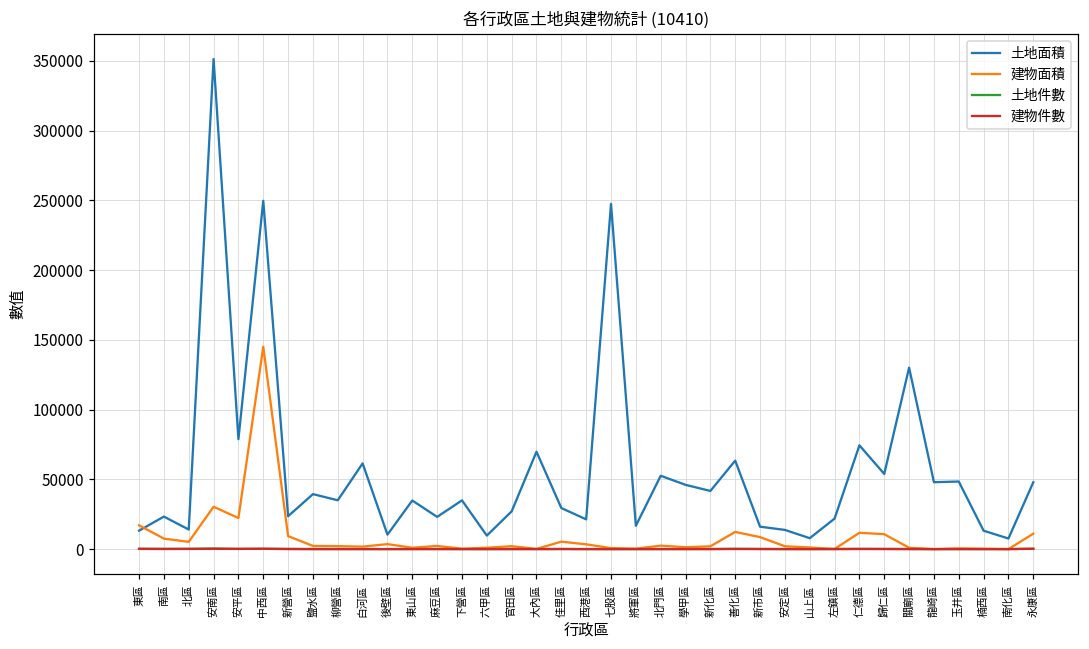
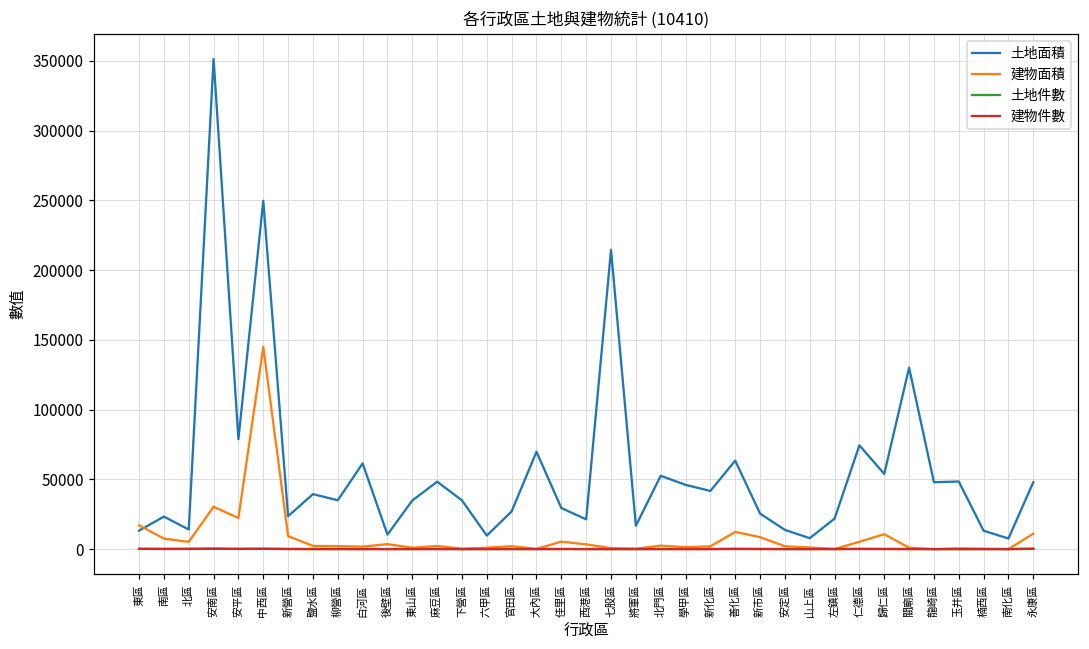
土地面積, 麻豆區: 23000 -> 48000
土地面積, 七股區: 248000 -> 215000
土地面積, 新市區: 16000 -> 26000
建物面積, 仁德區: 12000 -> 5000
